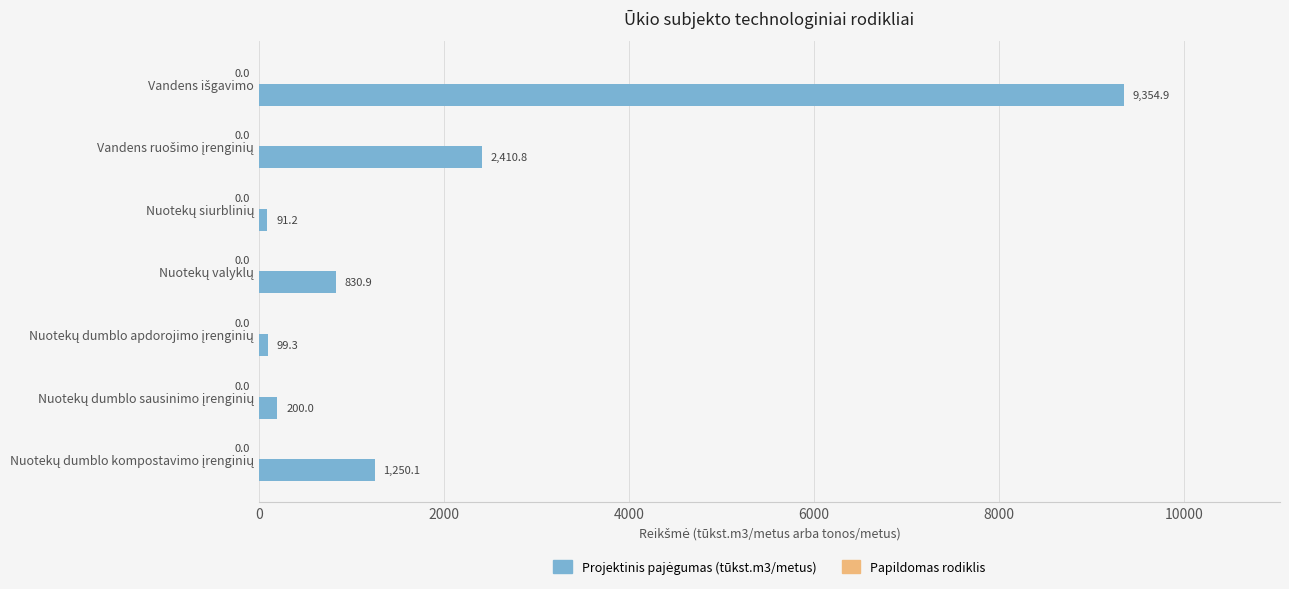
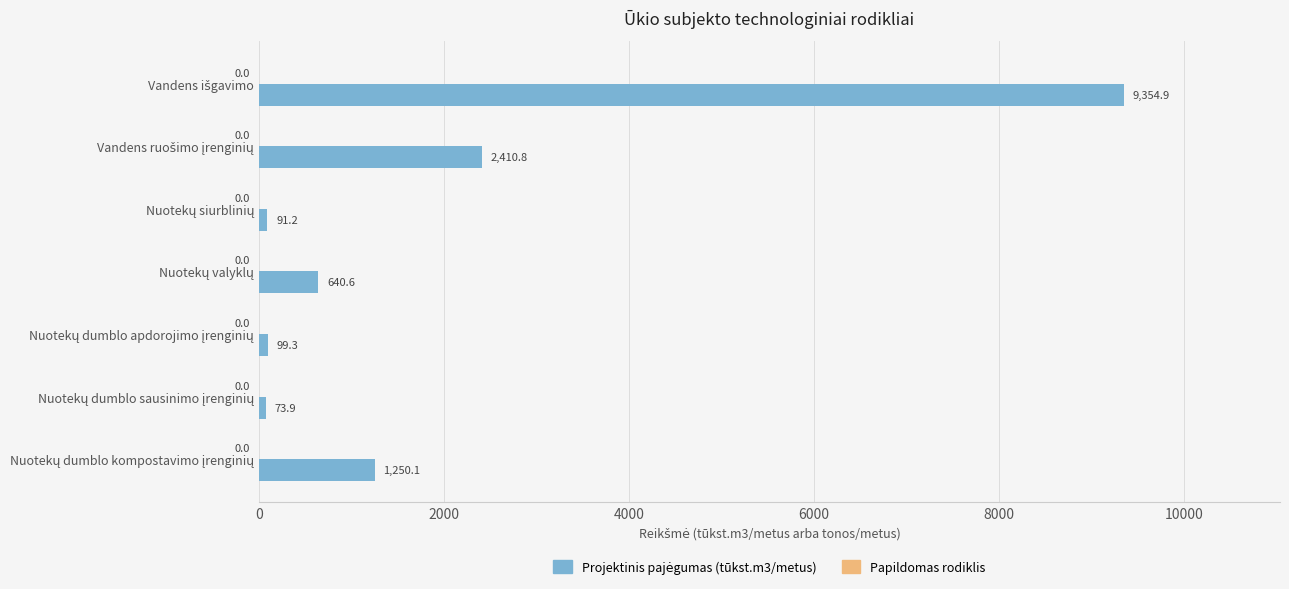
Projektinis pajėgumas (tūkst.m3/metus), Nuotekų valyklų: 830.9 -> 640.6
Projektinis pajėgumas (tūkst.m3/metus), Nuotekų dumblo sausinimo įrenginių: 200.0 -> 73.9
